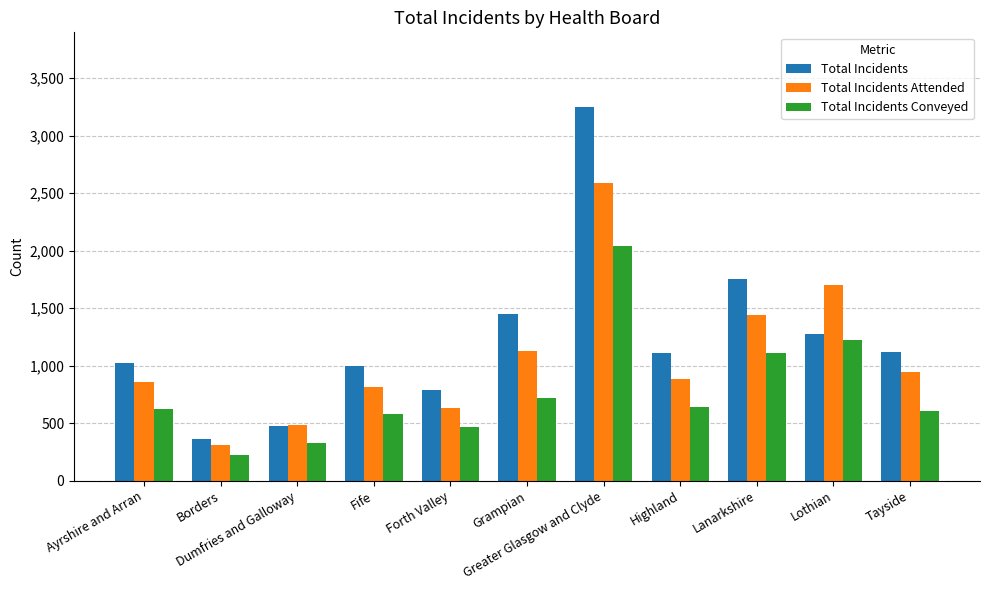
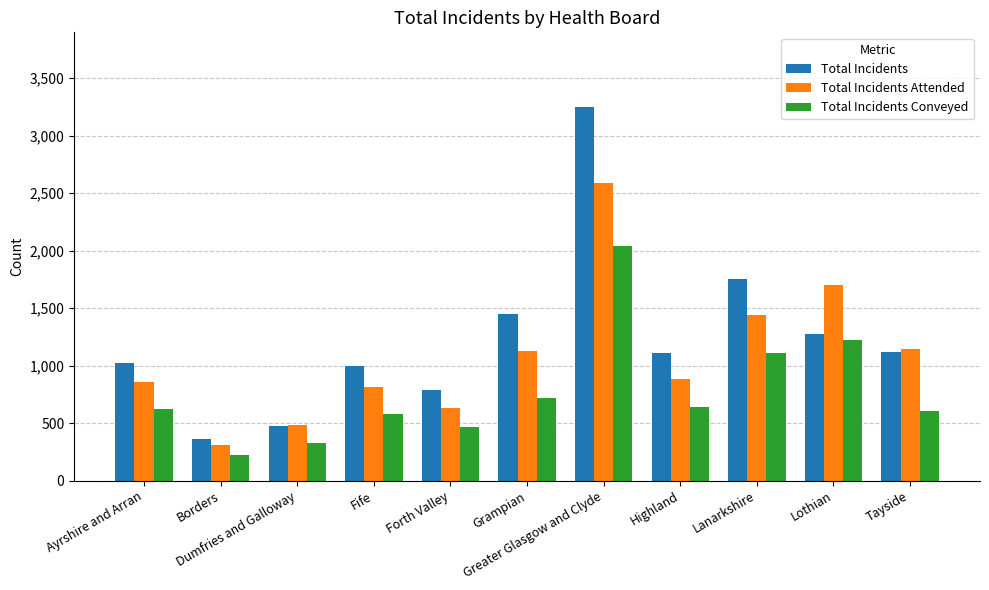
Total Incidents Attended, Tayside: 950 -> 1,150
